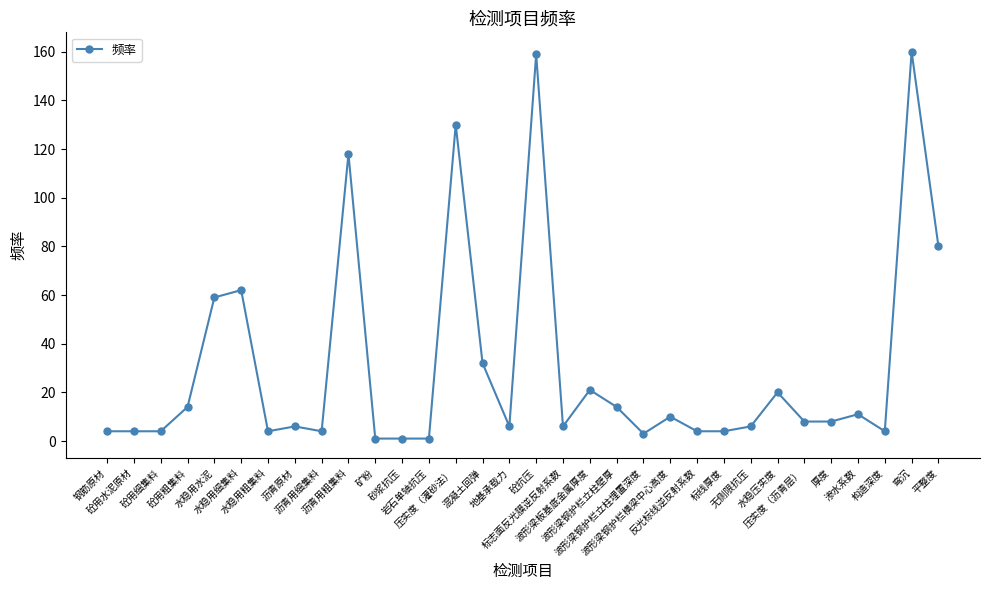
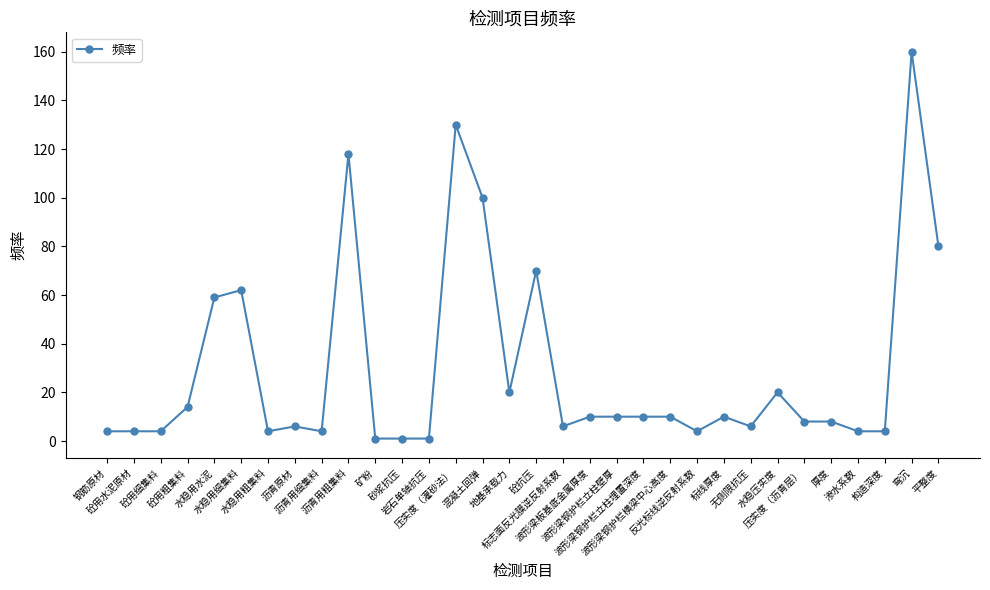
混凝土回弹: 32 -> 100
地基承载力: 6 -> 20
砼抗压: 159 -> 70
波形梁板基底金属厚度: 21 -> 10
波形梁钢护栏立柱壁厚: 14 -> 10
波形梁钢护栏立柱埋置深度: 3 -> 10
标线厚度: 4 -> 10
渗水系数: 11 -> 4
